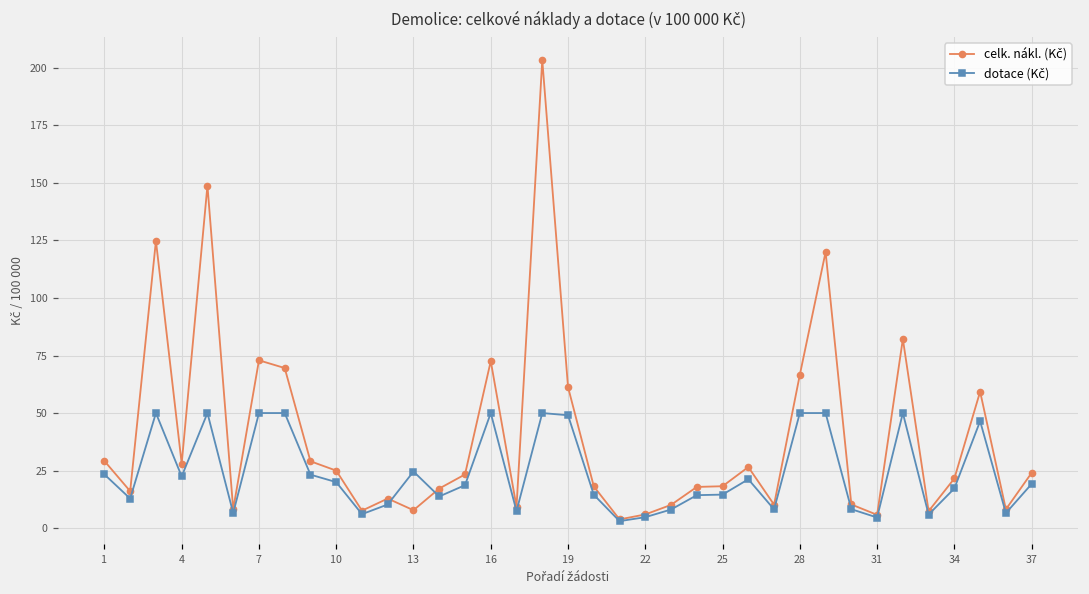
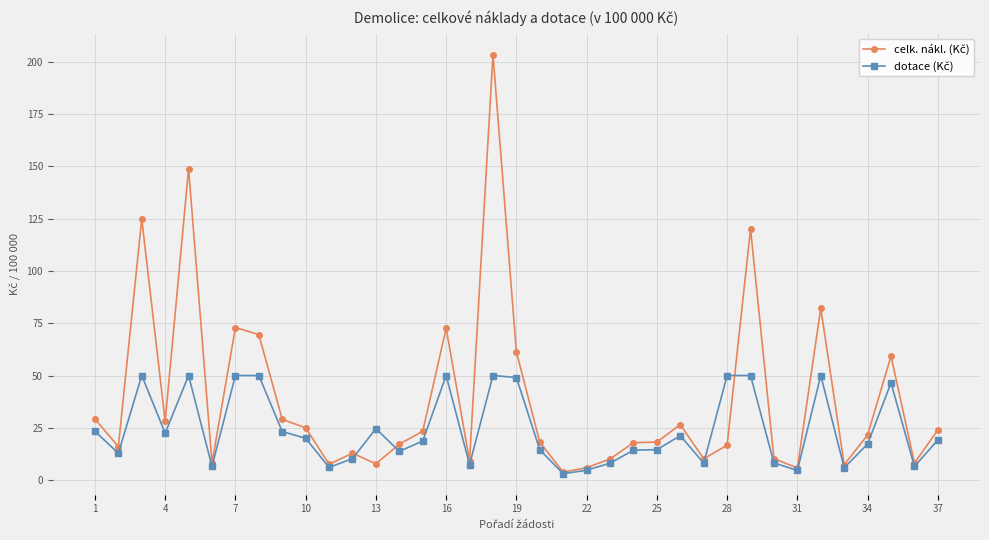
celk. nákl. (Kč), 28: 67 -> 17
